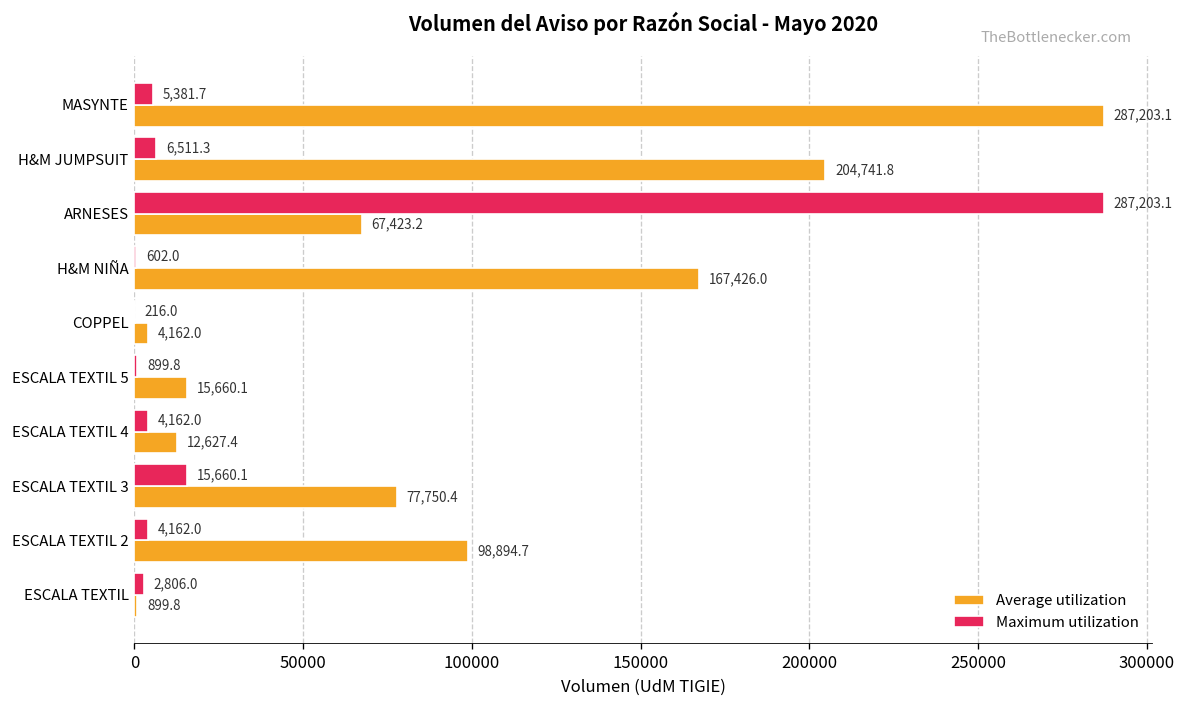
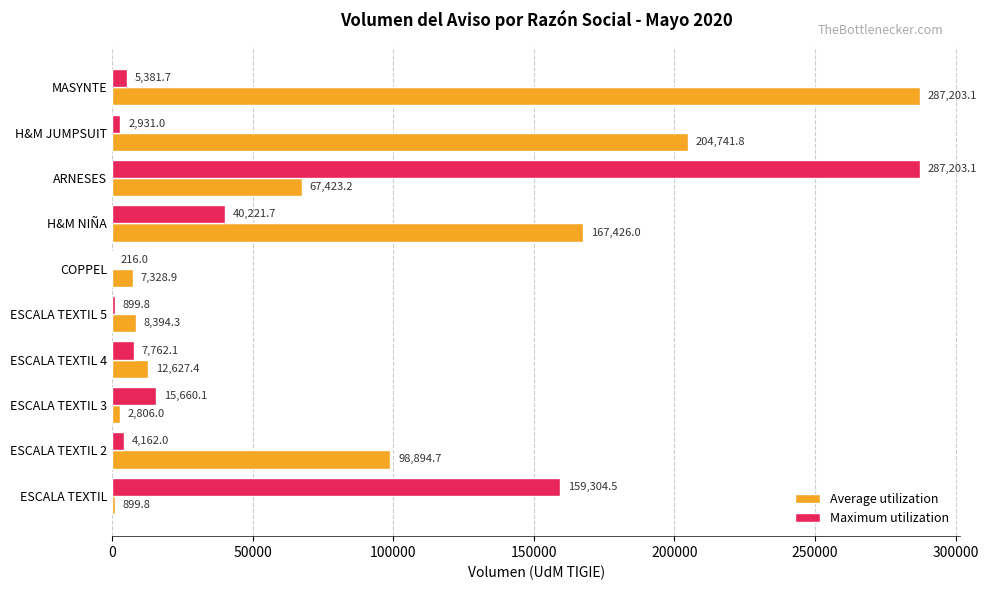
Maximum utilization, H&M JUMPSUIT: 6,511.3 -> 2,931.0
Maximum utilization, H&M NIÑA: 602.0 -> 40,221.7
Average utilization, COPPEL: 4,162.0 -> 7,328.9
Average utilization, ESCALA TEXTIL 5: 15,660.1 -> 8,394.3
Maximum utilization, ESCALA TEXTIL 4: 4,162.0 -> 7,762.1
Average utilization, ESCALA TEXTIL 3: 77,750.4 -> 2,806.0
Maximum utilization, ESCALA TEXTIL: 2,806.0 -> 159,304.5
